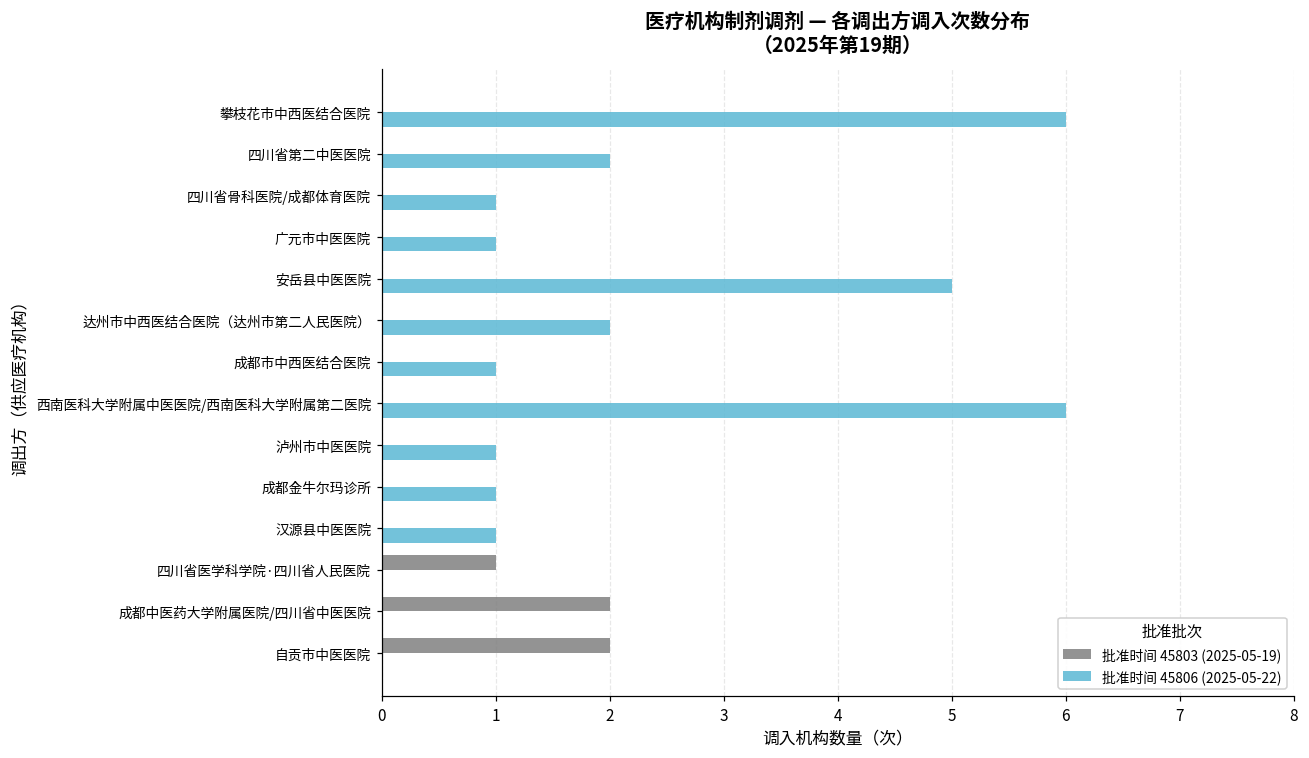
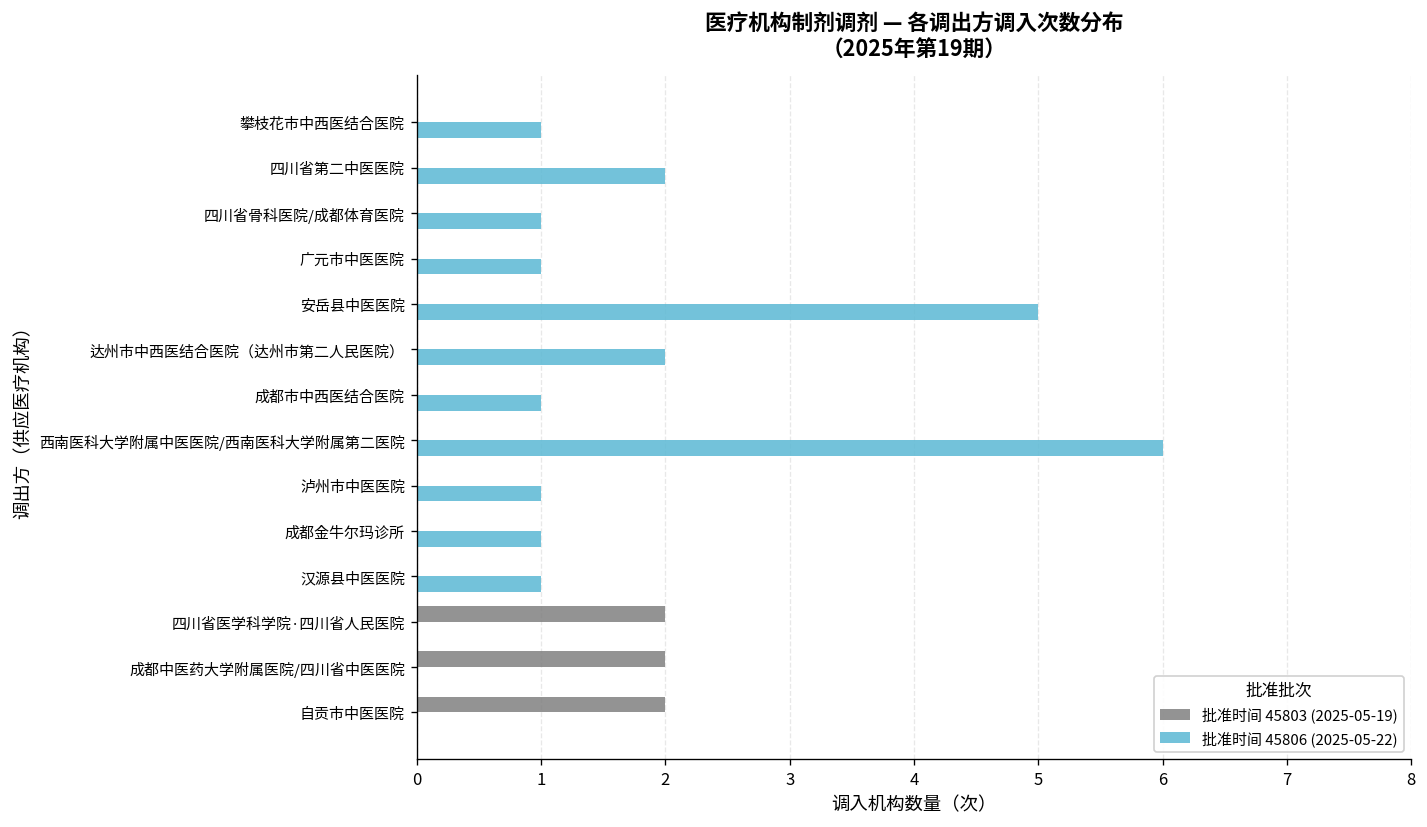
批准时间 45806 (2025-05-22), 攀枝花市中西医结合医院: 6 -> 1
批准时间 45803 (2025-05-19), 四川省医学科学院·四川省人民医院: 1 -> 2
